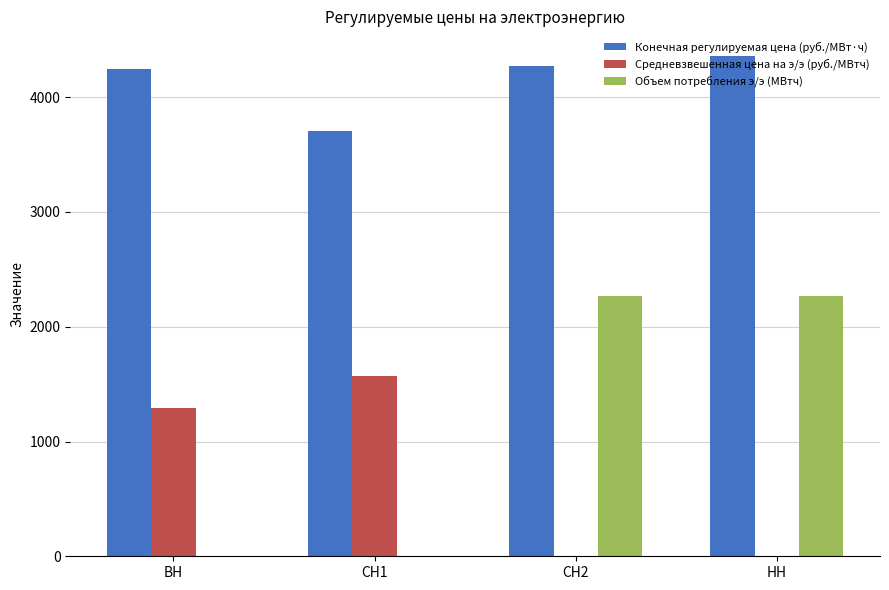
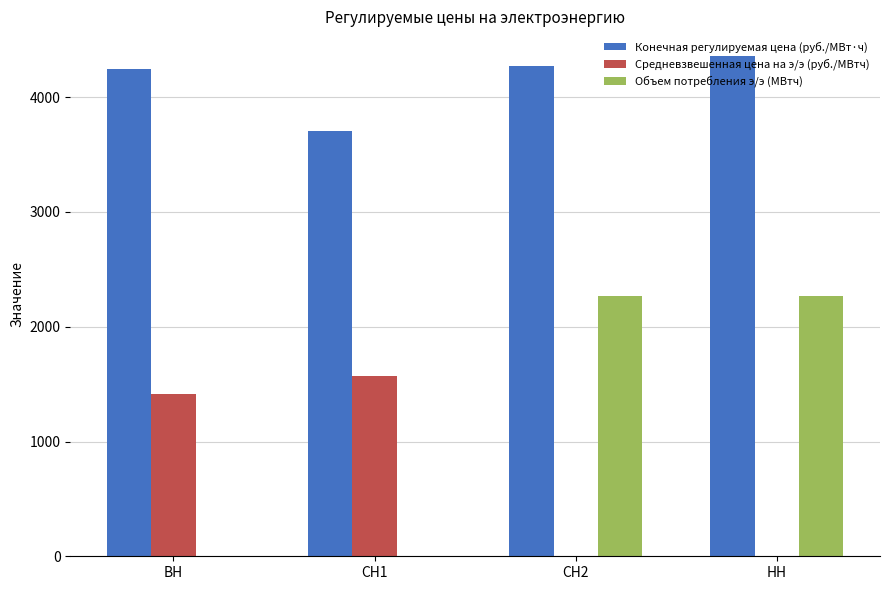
Средневзвешенная цена на э/э (руб./МВтч), ВН: 1290 -> 1410
